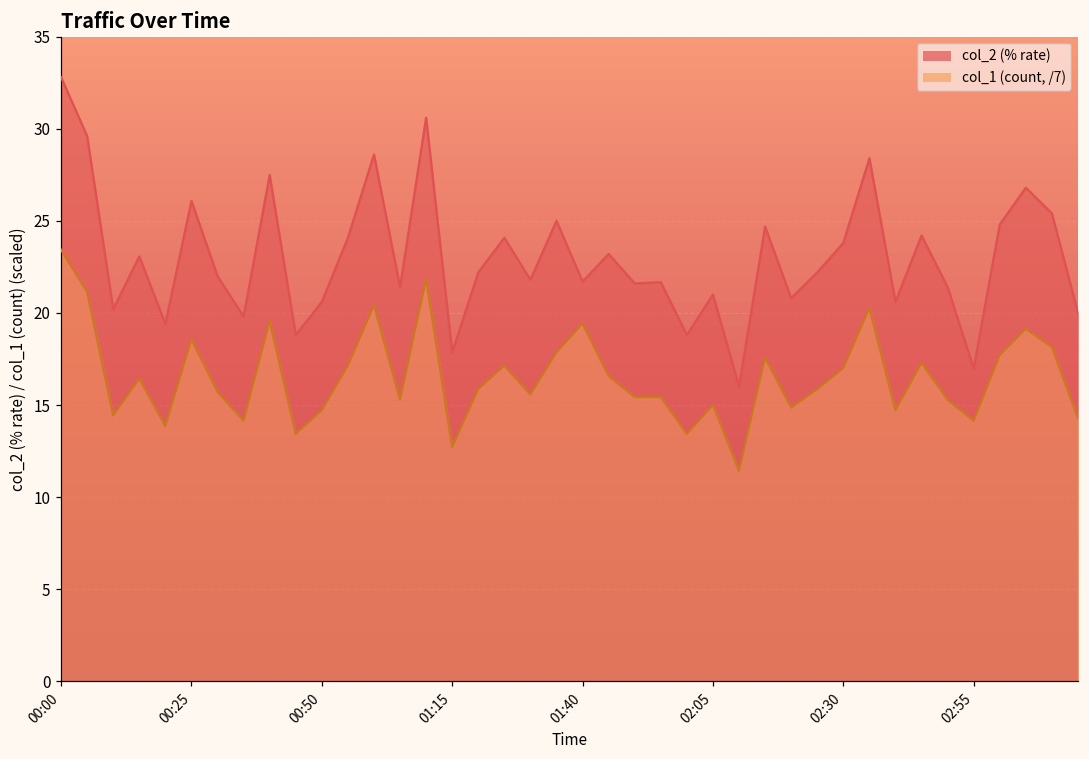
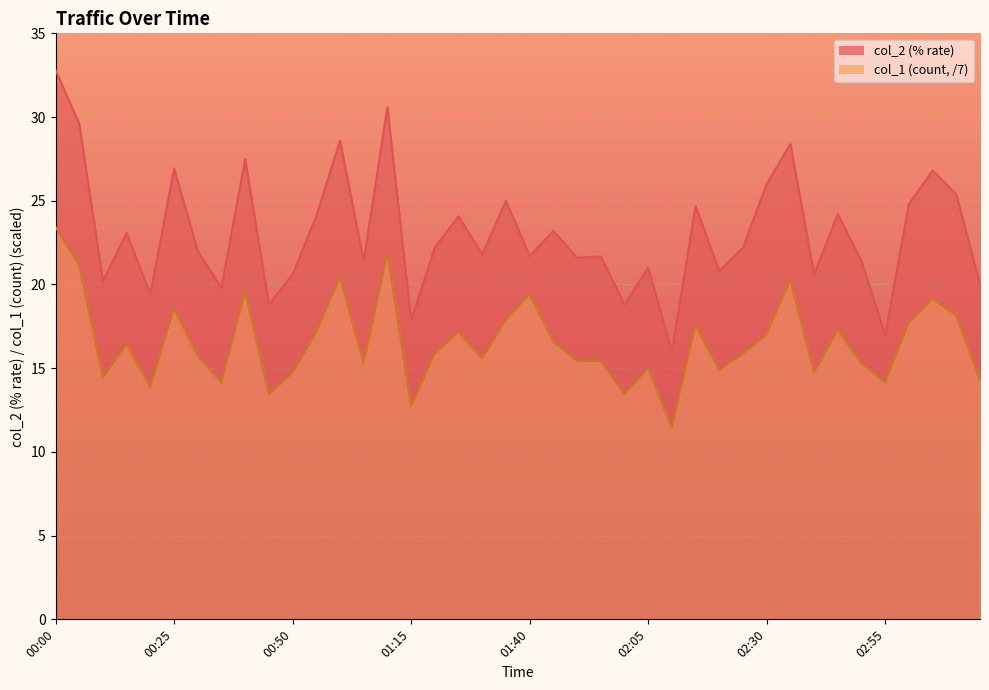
col_2 (% rate), 00:25: 26.1 -> 26.9
col_2 (% rate), 02:30: 23.8 -> 26.0
